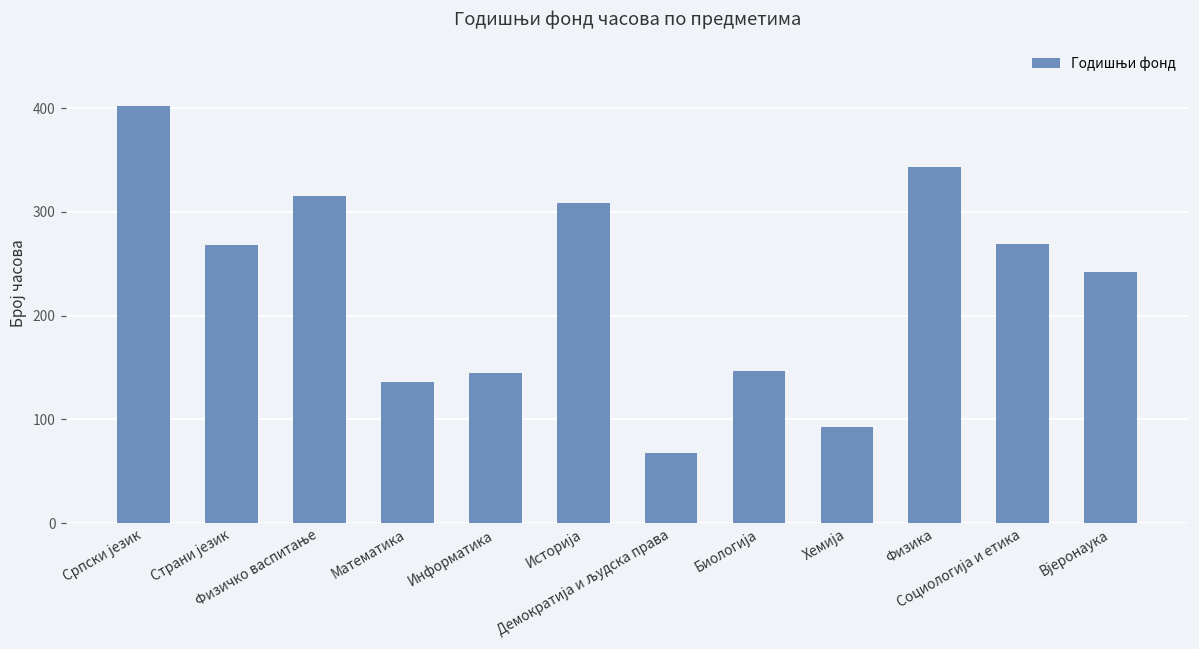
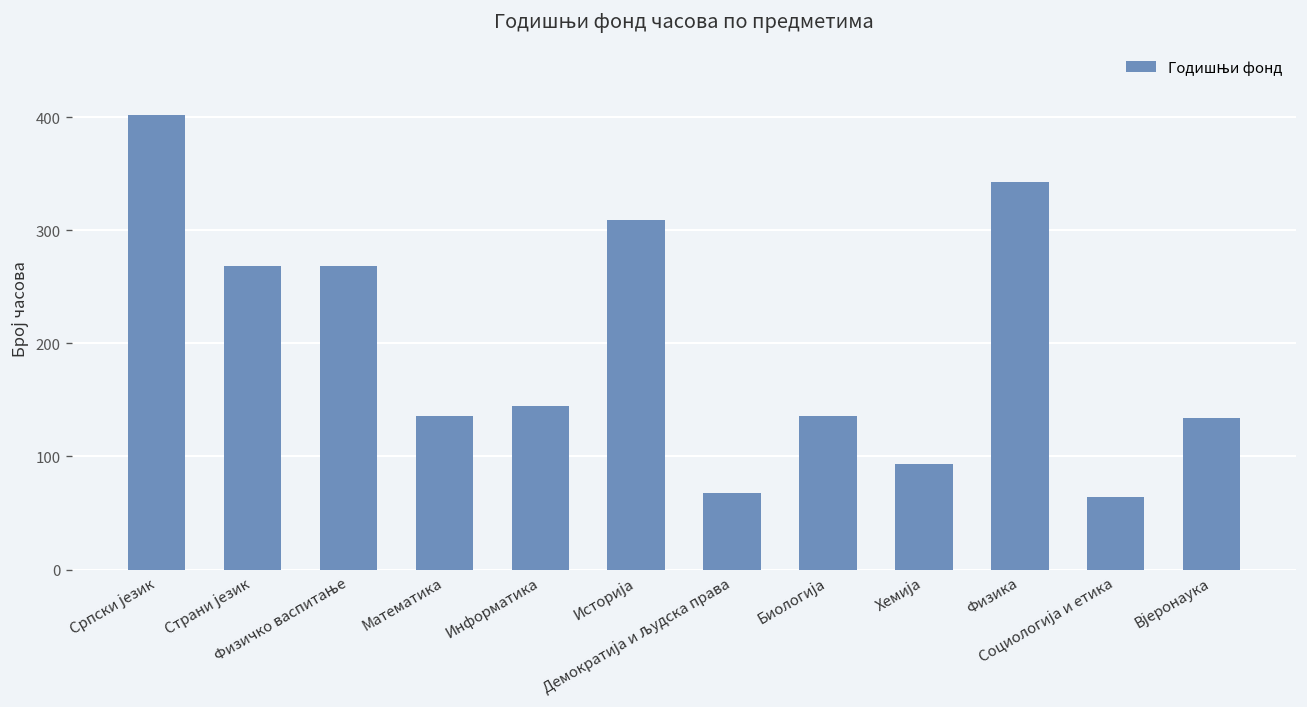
Физичко васпитање: 320 -> 270
Биологија: 150 -> 140
Социологија и етика: 270 -> 60
Вјеронаука: 240 -> 130
